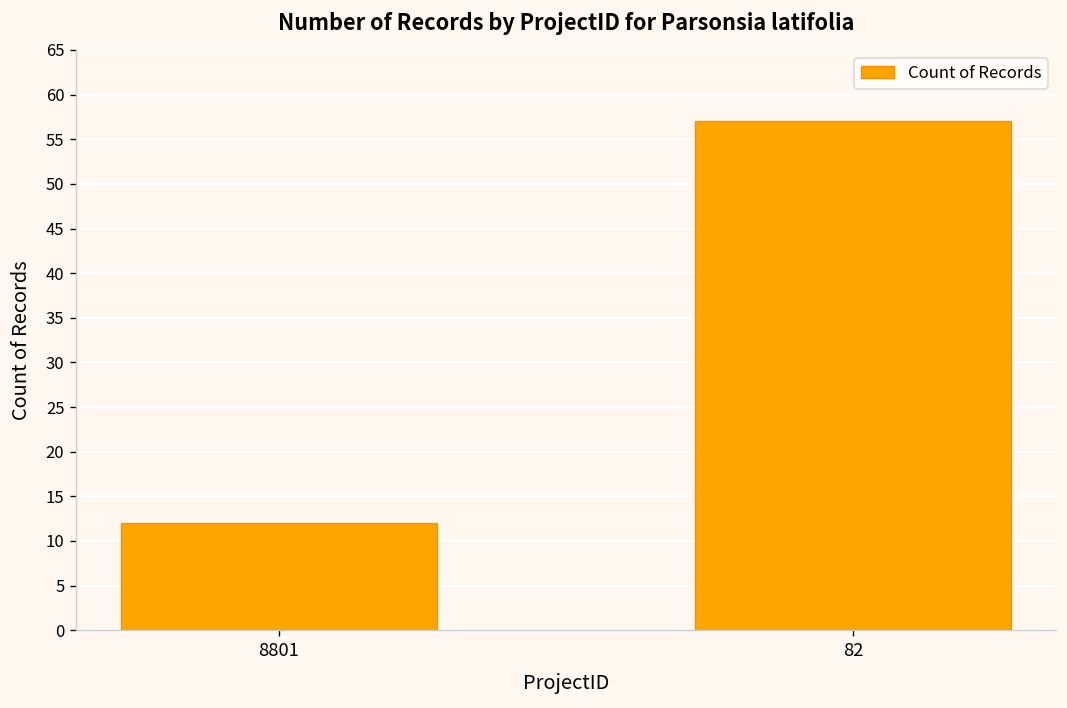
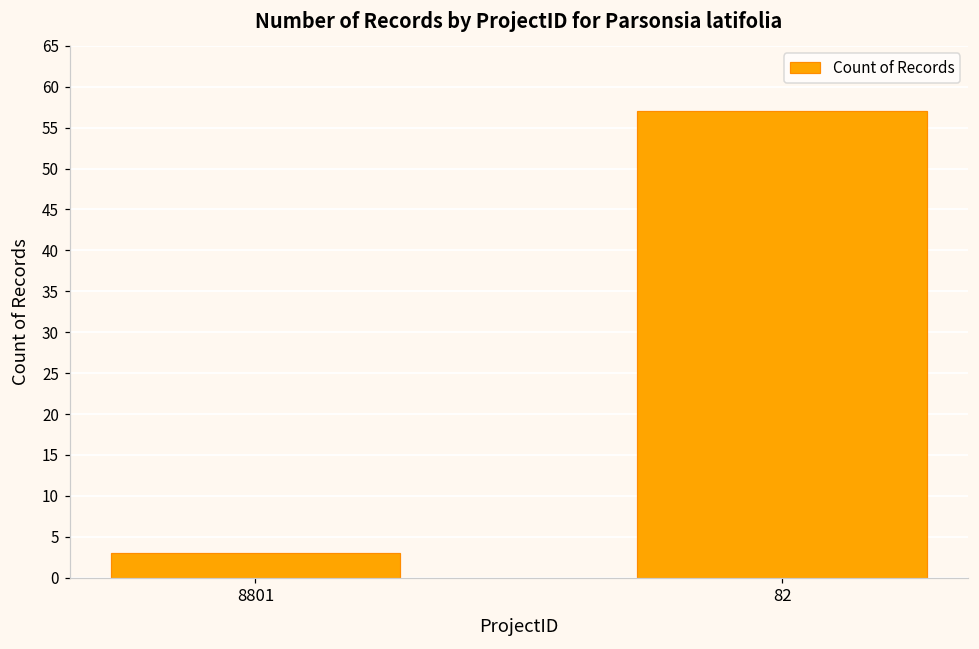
8801: 12 -> 3
